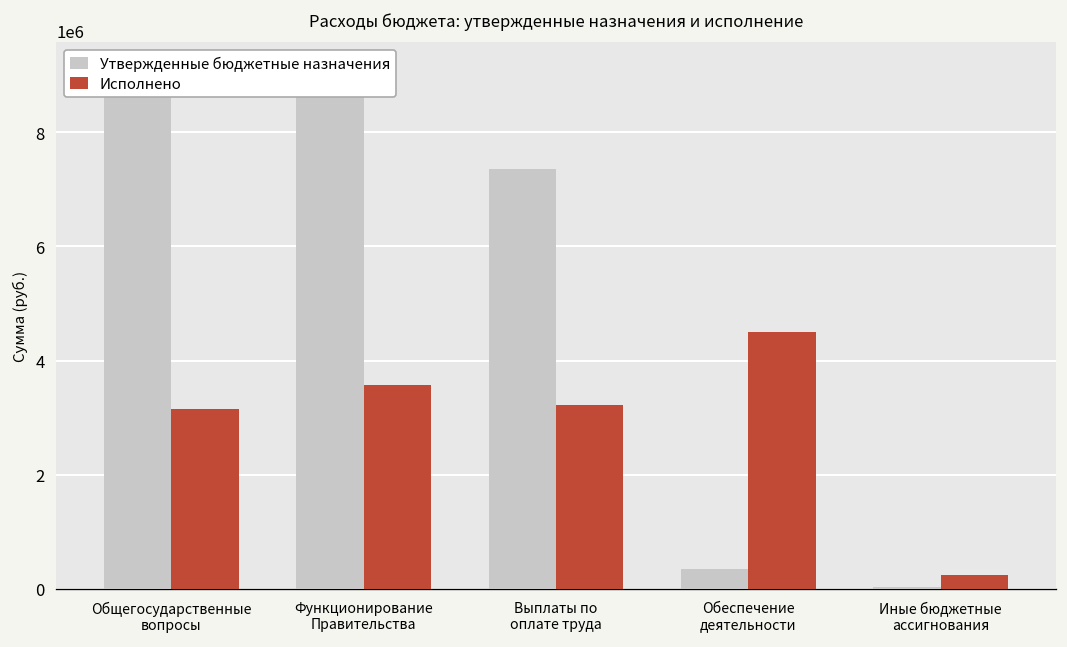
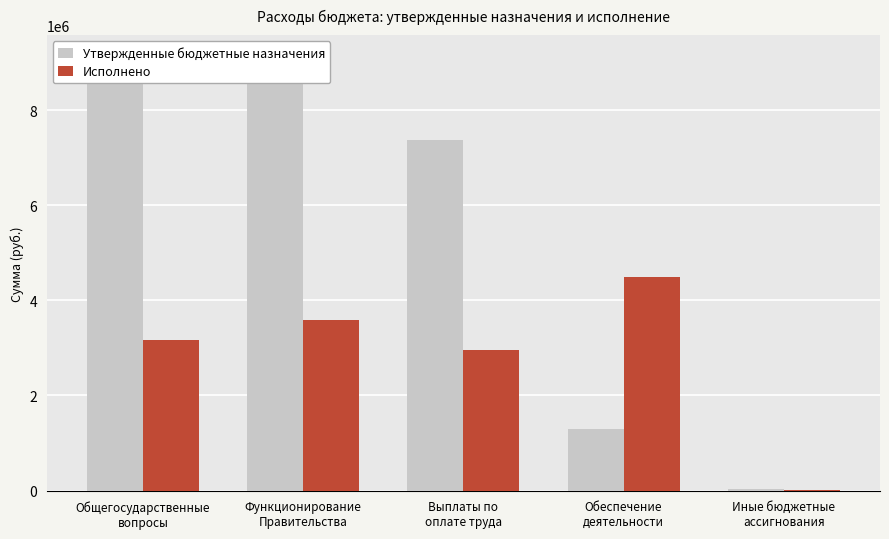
Исполнено, Выплаты по оплате труда: 3200000 -> 3000000
Утвержденные бюджетные назначения, Обеспечение деятельности: 400000 -> 1300000
Исполнено, Иные бюджетные ассигнования: 200000 -> 0
